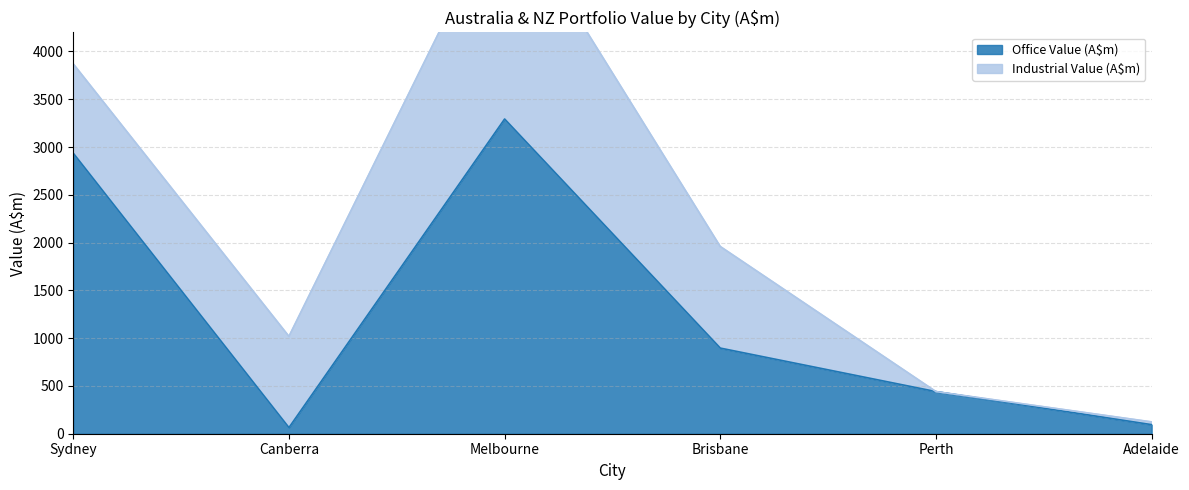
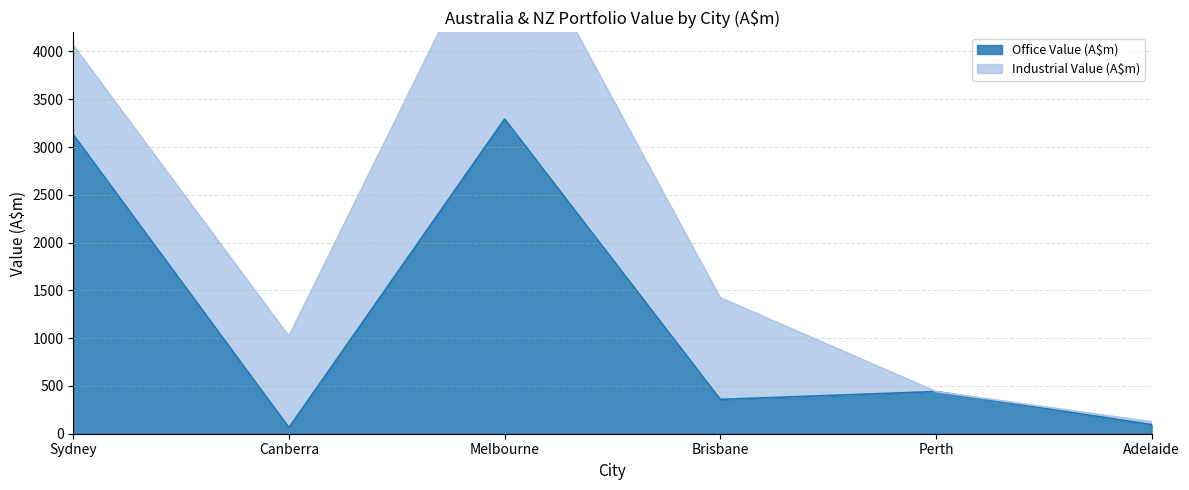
Office Value (A$m), Sydney: 2900 -> 3100
Office Value (A$m), Brisbane: 900 -> 400
